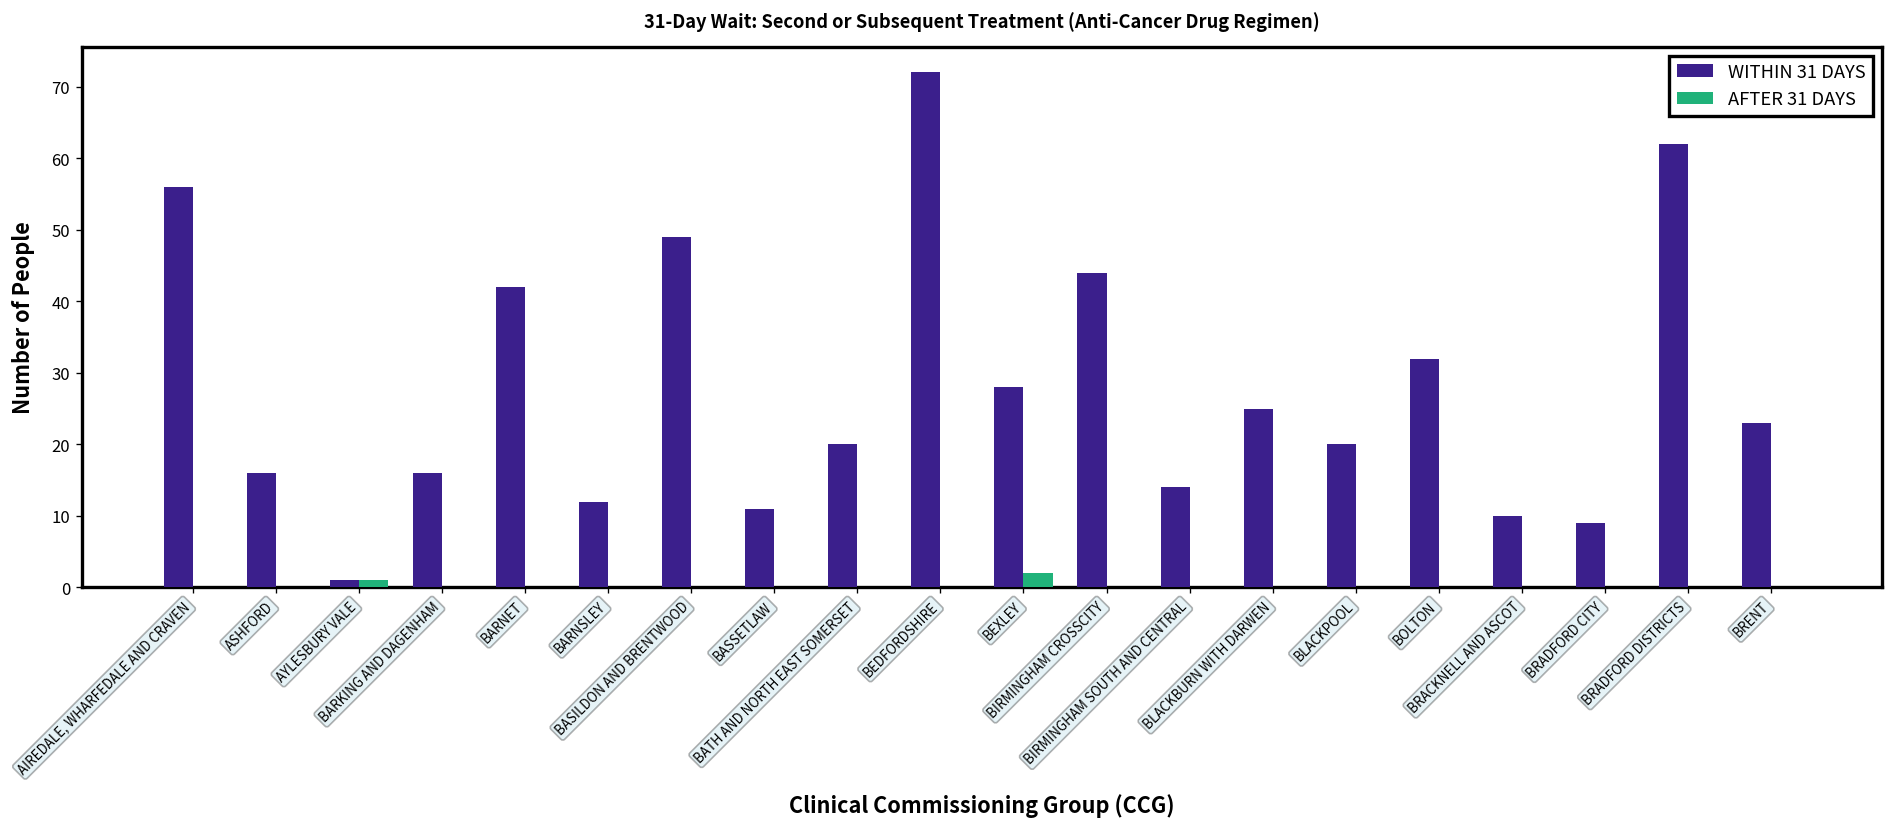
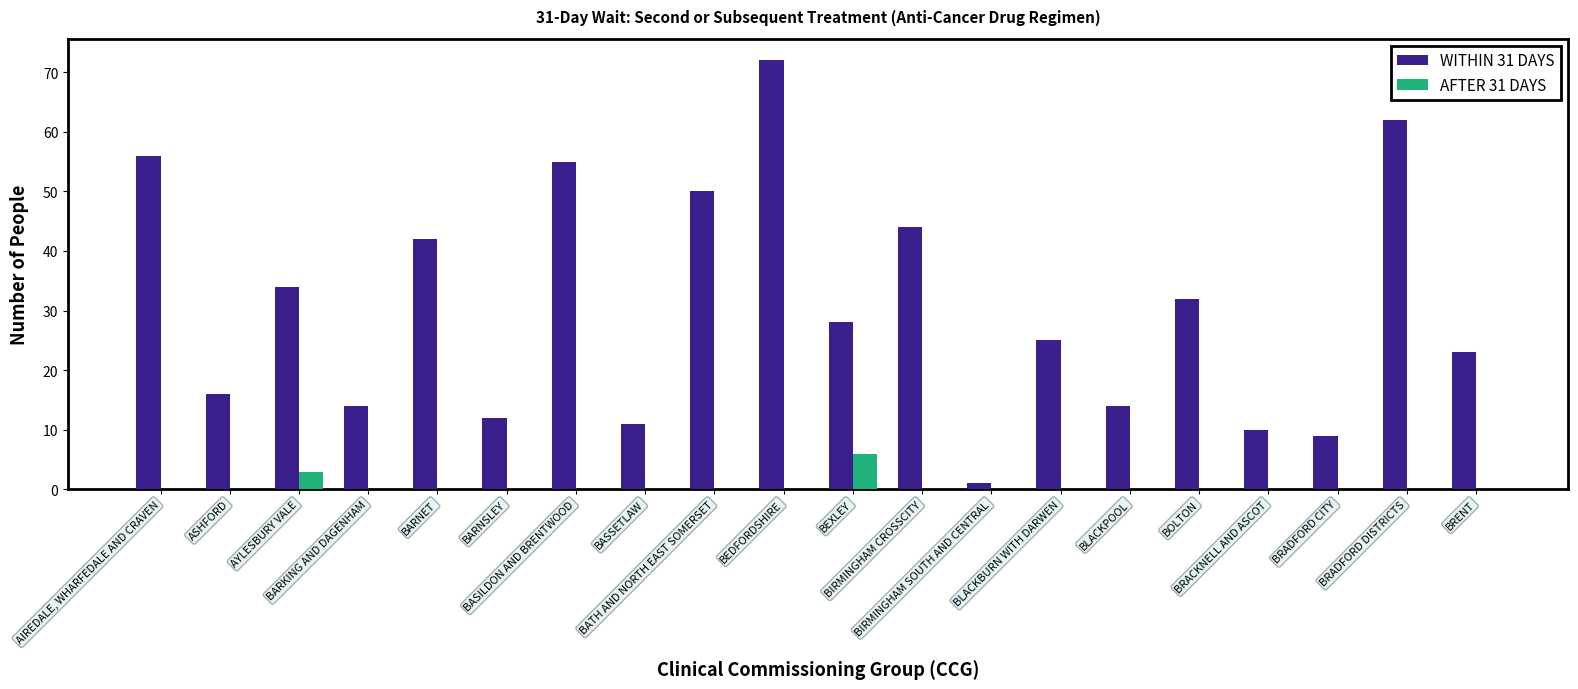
WITHIN 31 DAYS, AYLESBURY VALE: 1 -> 34
AFTER 31 DAYS, AYLESBURY VALE: 1 -> 3
WITHIN 31 DAYS, BARKING AND DAGENHAM: 16 -> 14
WITHIN 31 DAYS, BASILDON AND BRENTWOOD: 49 -> 55
WITHIN 31 DAYS, BATH AND NORTH EAST SOMERSET: 20 -> 50
AFTER 31 DAYS, BEXLEY: 2 -> 6
WITHIN 31 DAYS, BIRMINGHAM SOUTH AND CENTRAL: 14 -> 1
WITHIN 31 DAYS, BLACKPOOL: 20 -> 14
